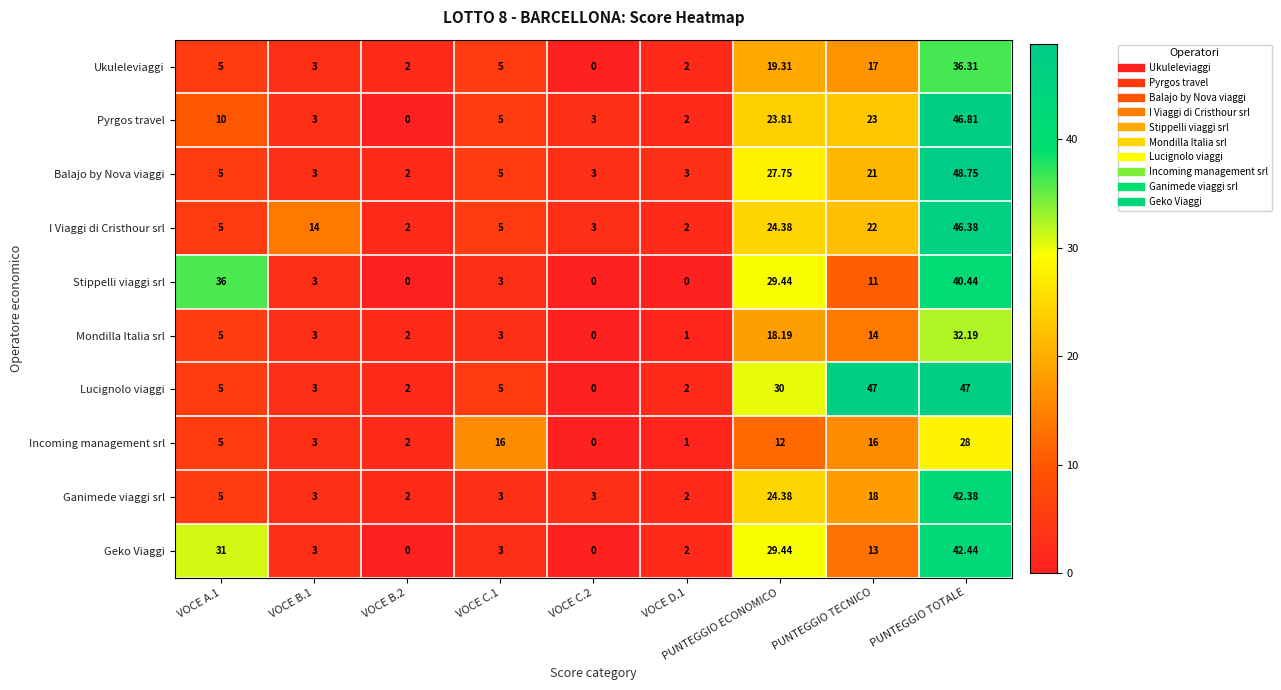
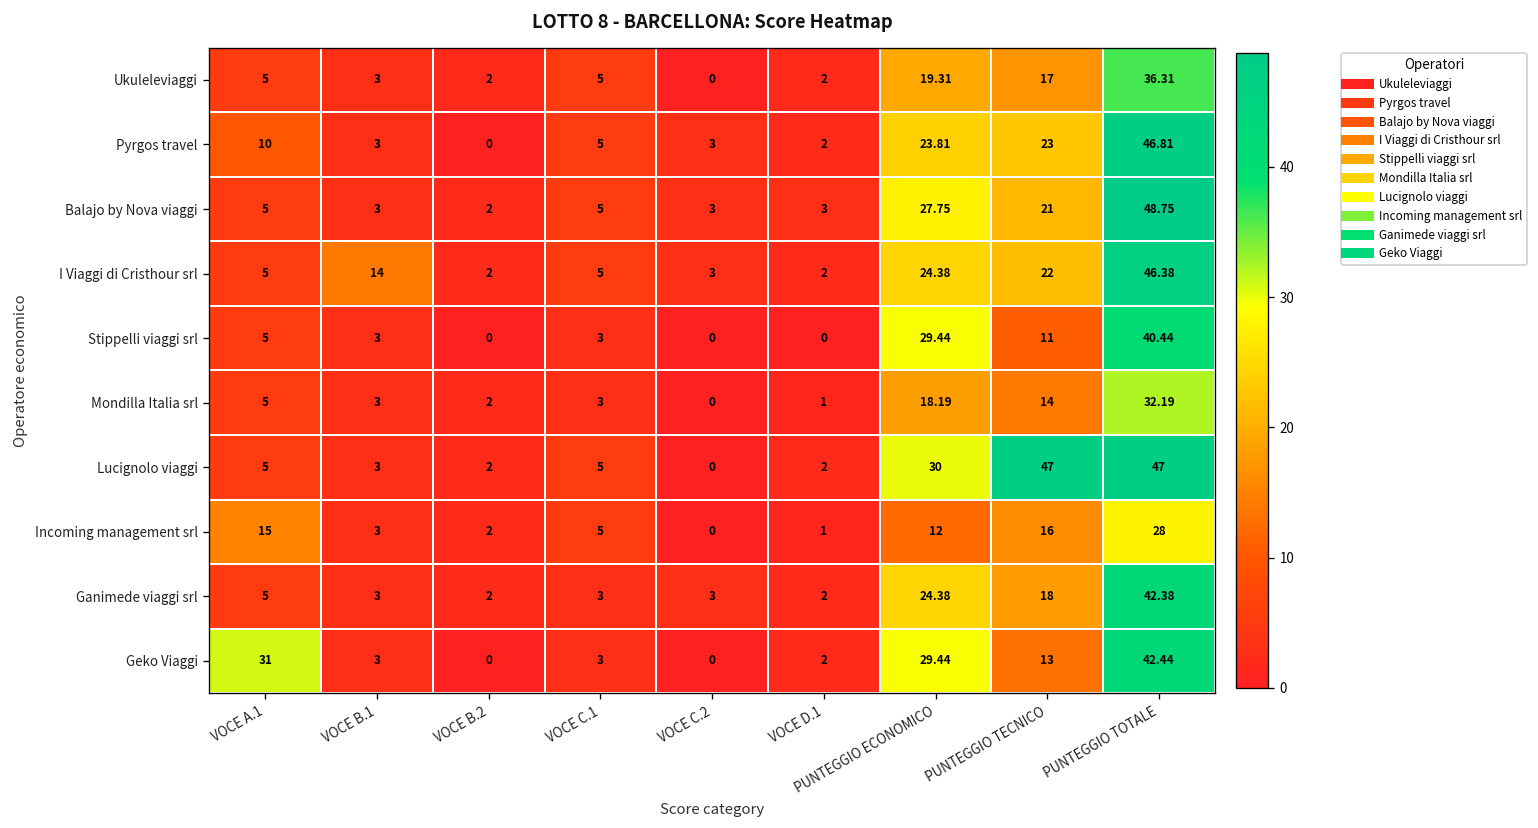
Stippelli viaggi srl, VOCE A.1: 36 -> 5
Incoming management srl, VOCE A.1: 5 -> 15
Incoming management srl, VOCE C.1: 16 -> 5
